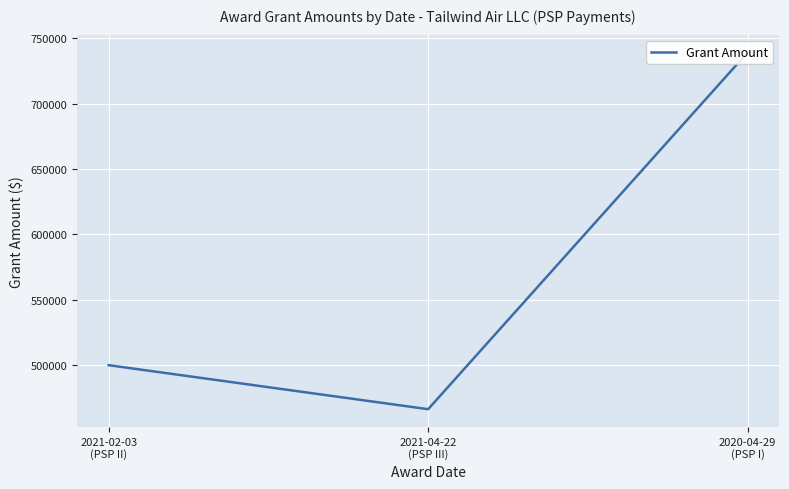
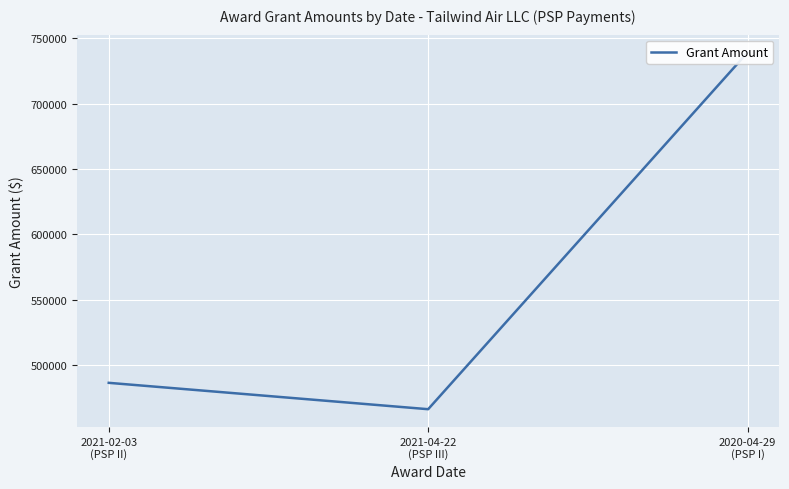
2021-02-03 (PSP II): 500000 -> 487000
